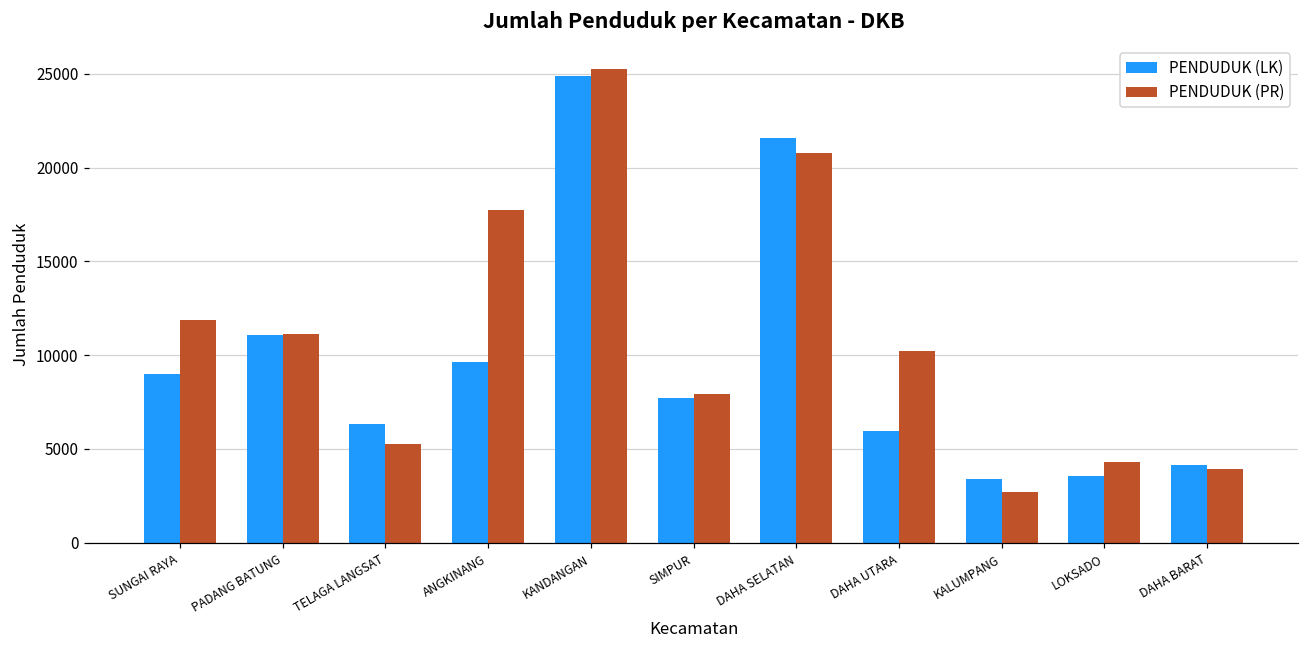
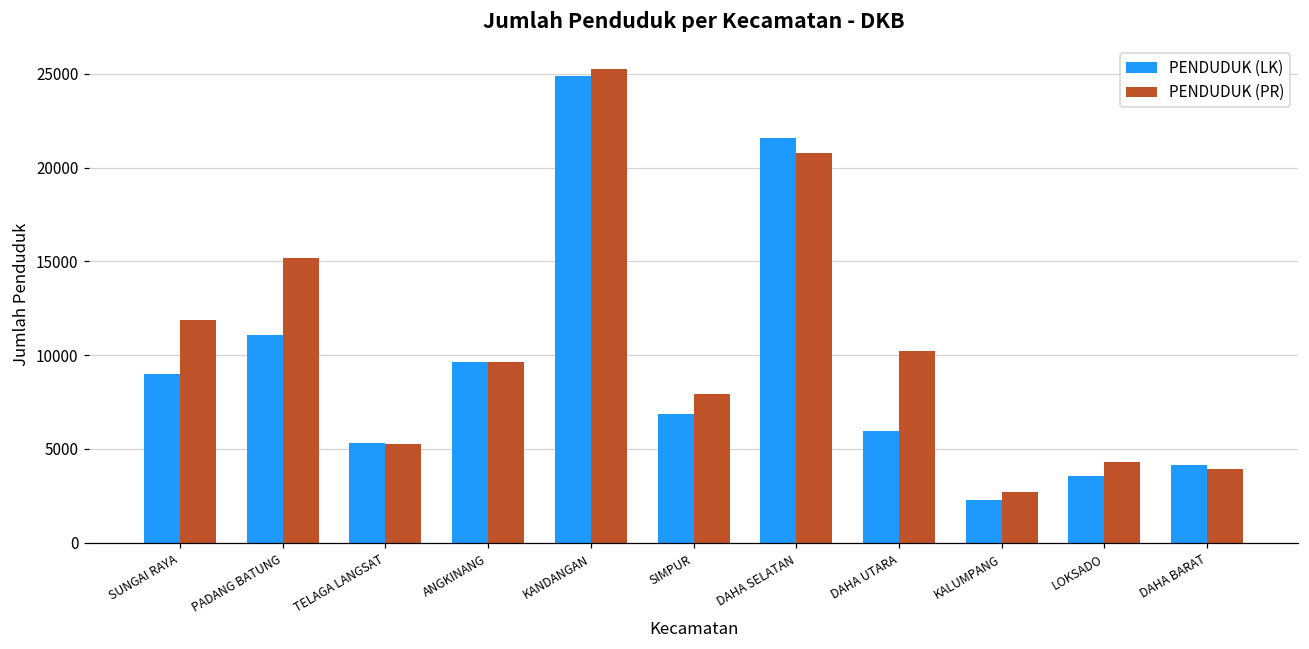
PENDUDUK (PR), PADANG BATUNG: 11100 -> 15200
PENDUDUK (LK), TELAGA LANGSAT: 6300 -> 5300
PENDUDUK (PR), ANGKINANG: 17700 -> 9600
PENDUDUK (LK), SIMPUR: 7700 -> 6900
PENDUDUK (LK), KALUMPANG: 3400 -> 2300
